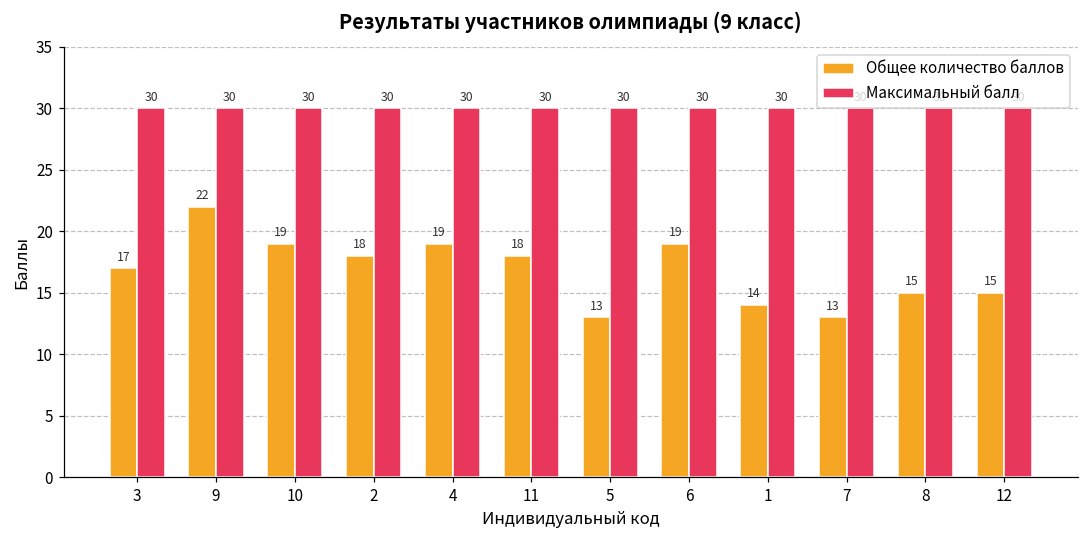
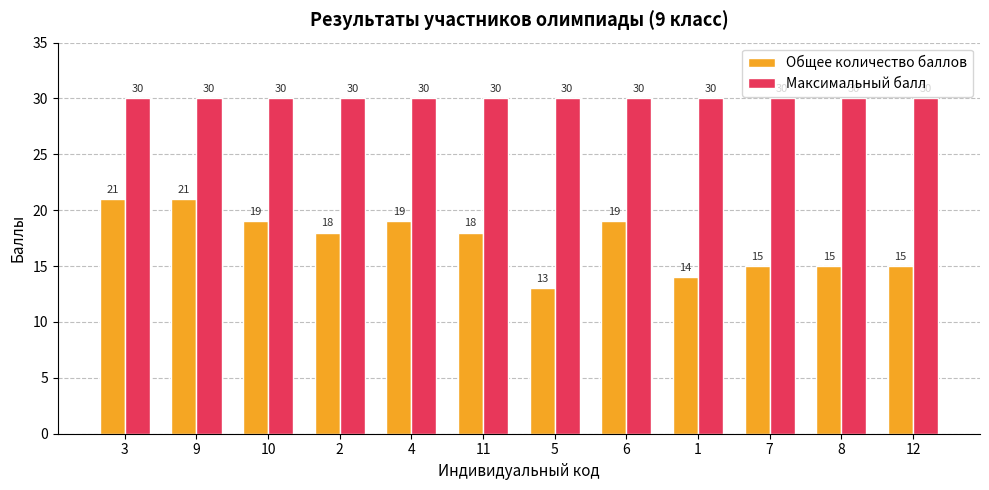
Общее количество баллов, 3: 17 -> 21
Общее количество баллов, 9: 22 -> 21
Общее количество баллов, 7: 13 -> 15
